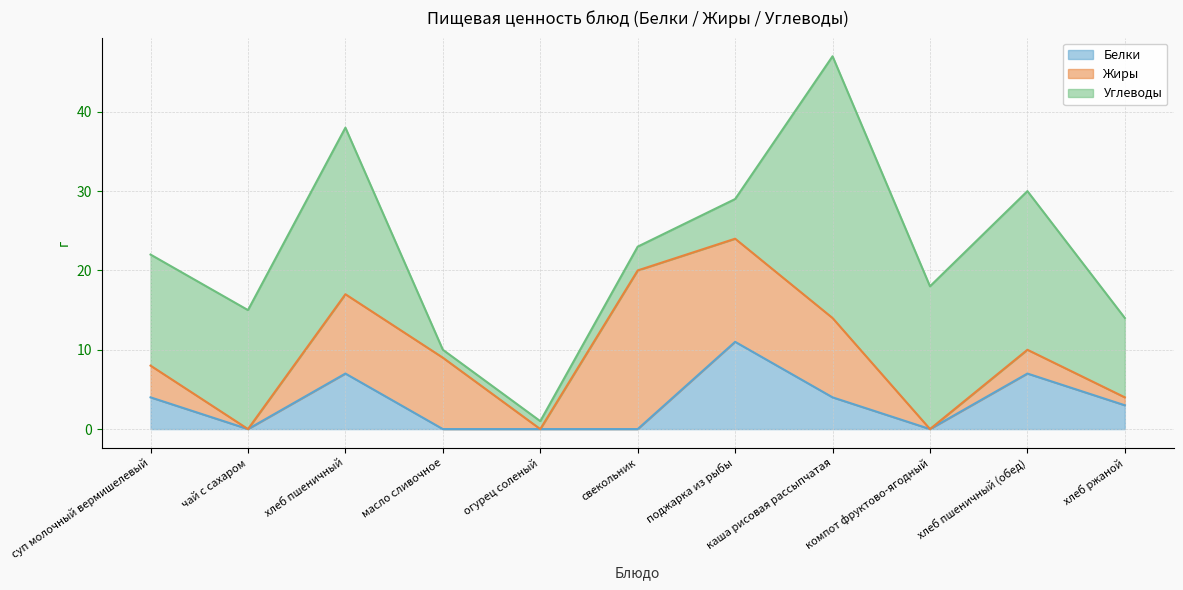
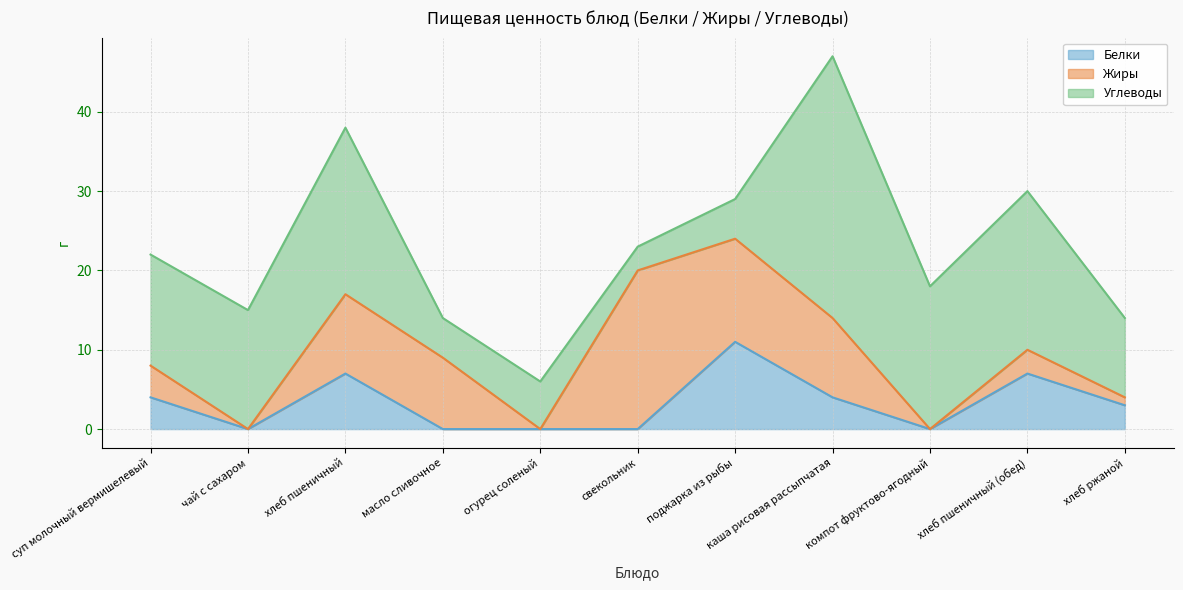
Углеводы, масло сливочное: 1 -> 5
Углеводы, огурец соленый: 1 -> 6
